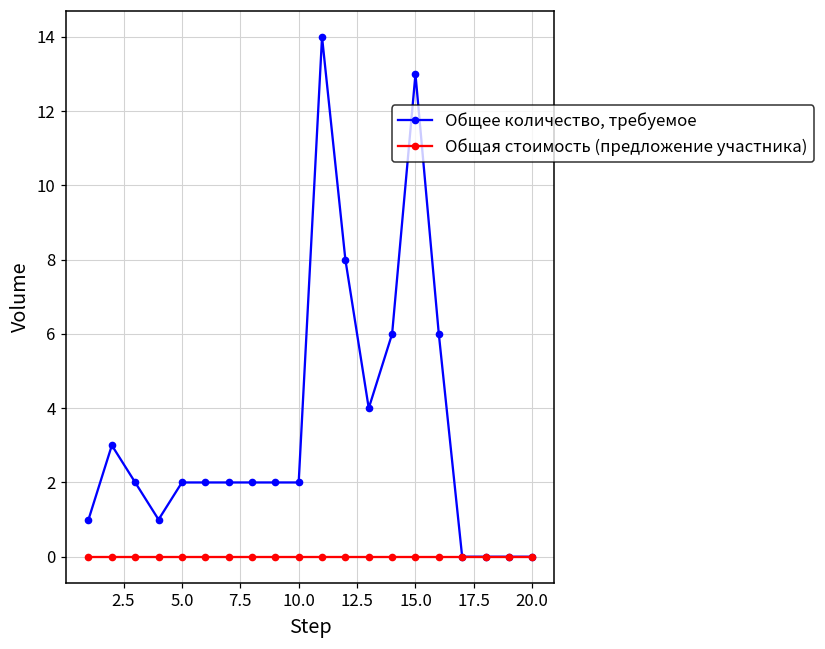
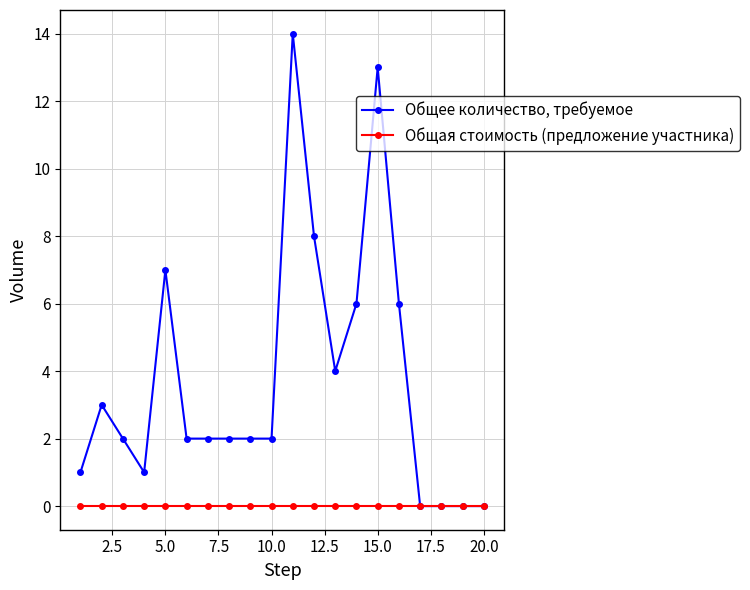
Общее количество, требуемое, 5.0: 2 -> 7
